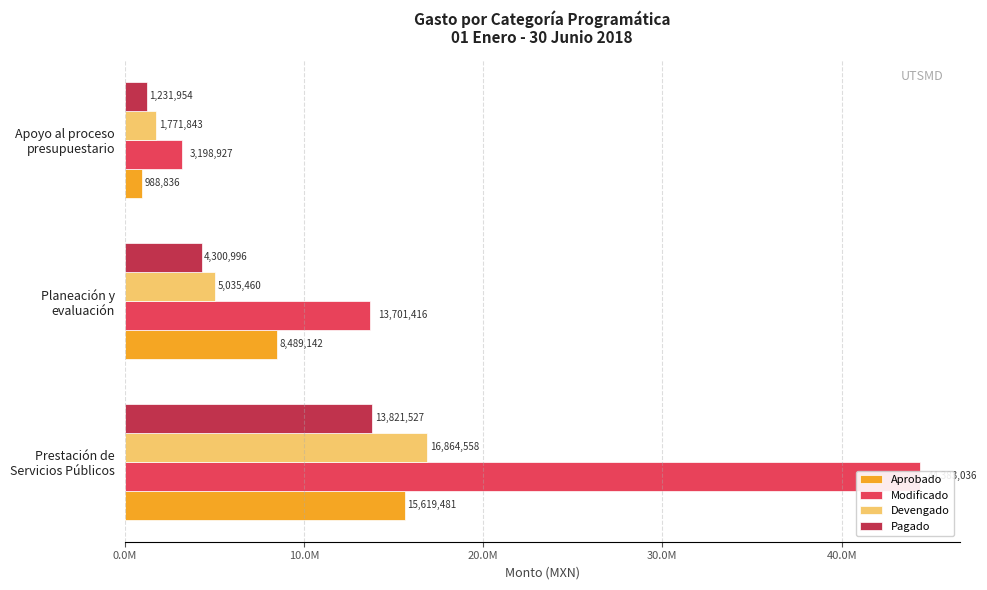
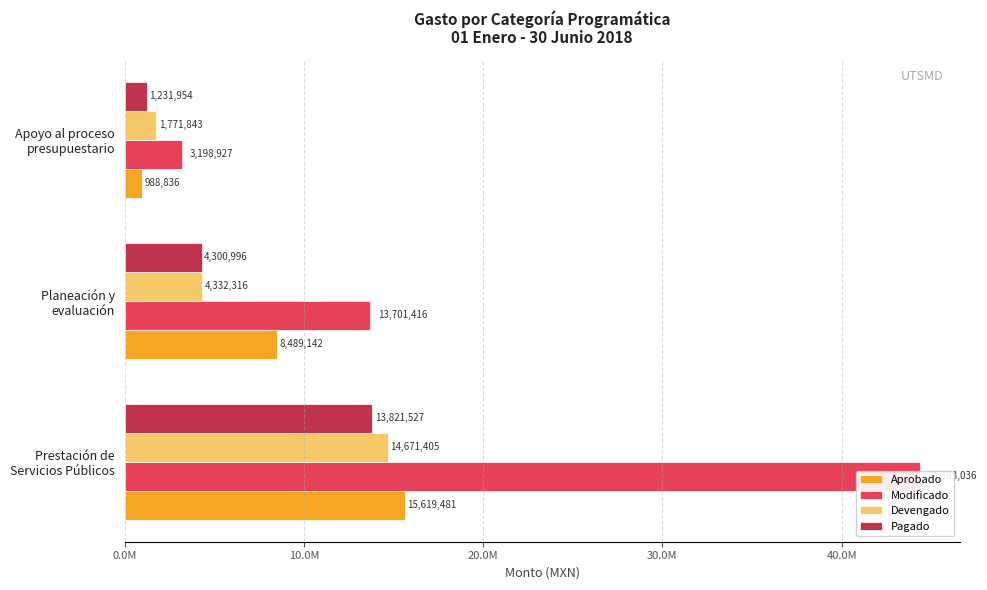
Devengado, Planeación y evaluación: 5,035,460 -> 4,332,316
Devengado, Prestación de Servicios Públicos: 16,864,558 -> 14,671,405
